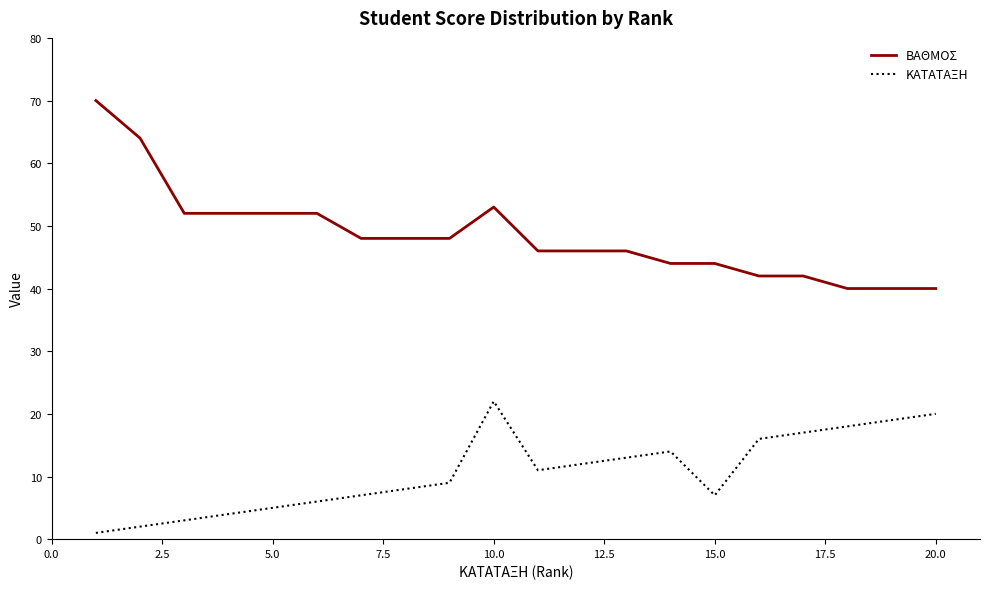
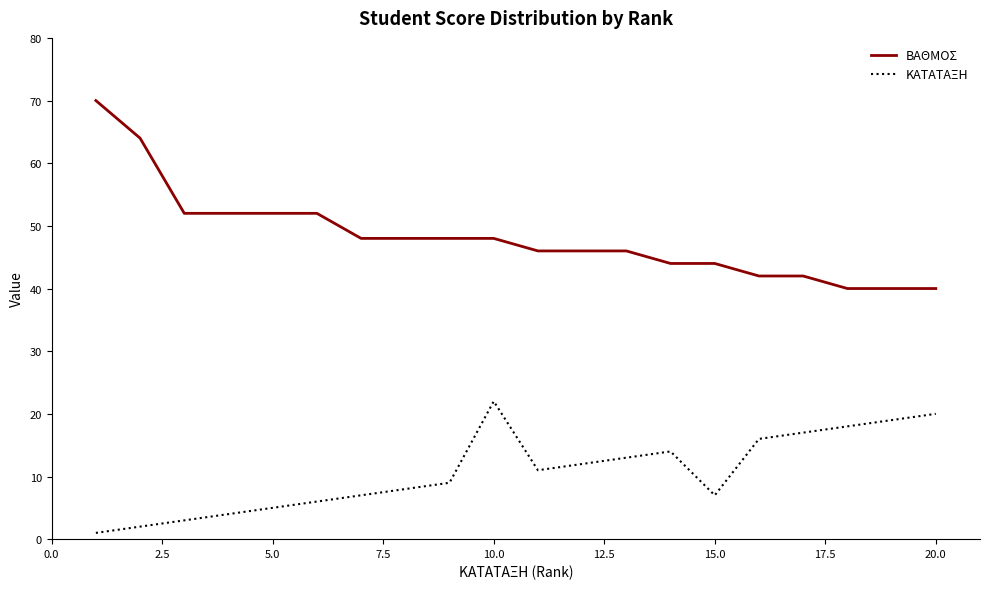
ΒΑΘΜΟΣ, 10.0: 53 -> 48
